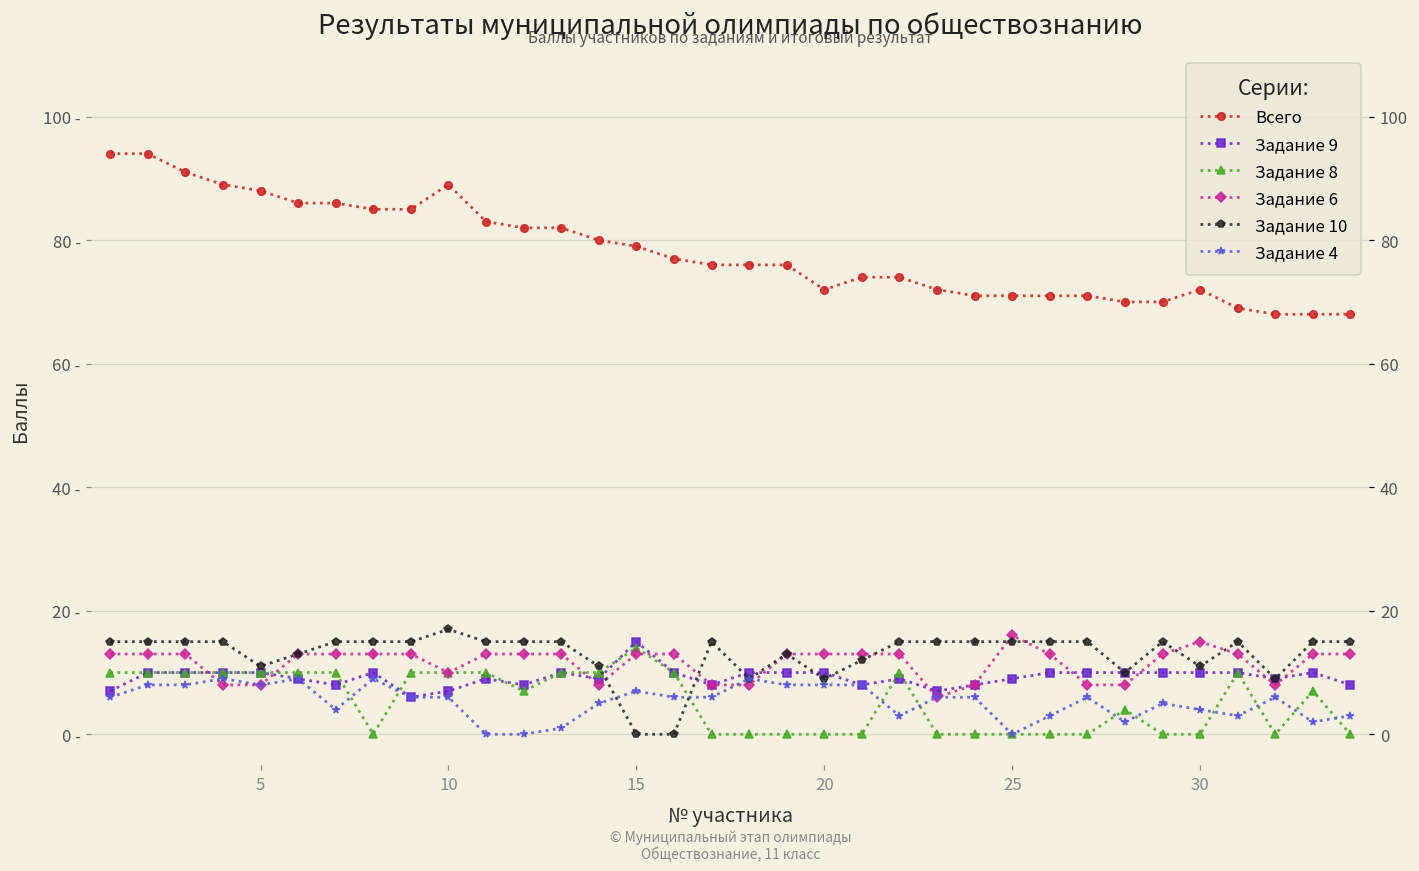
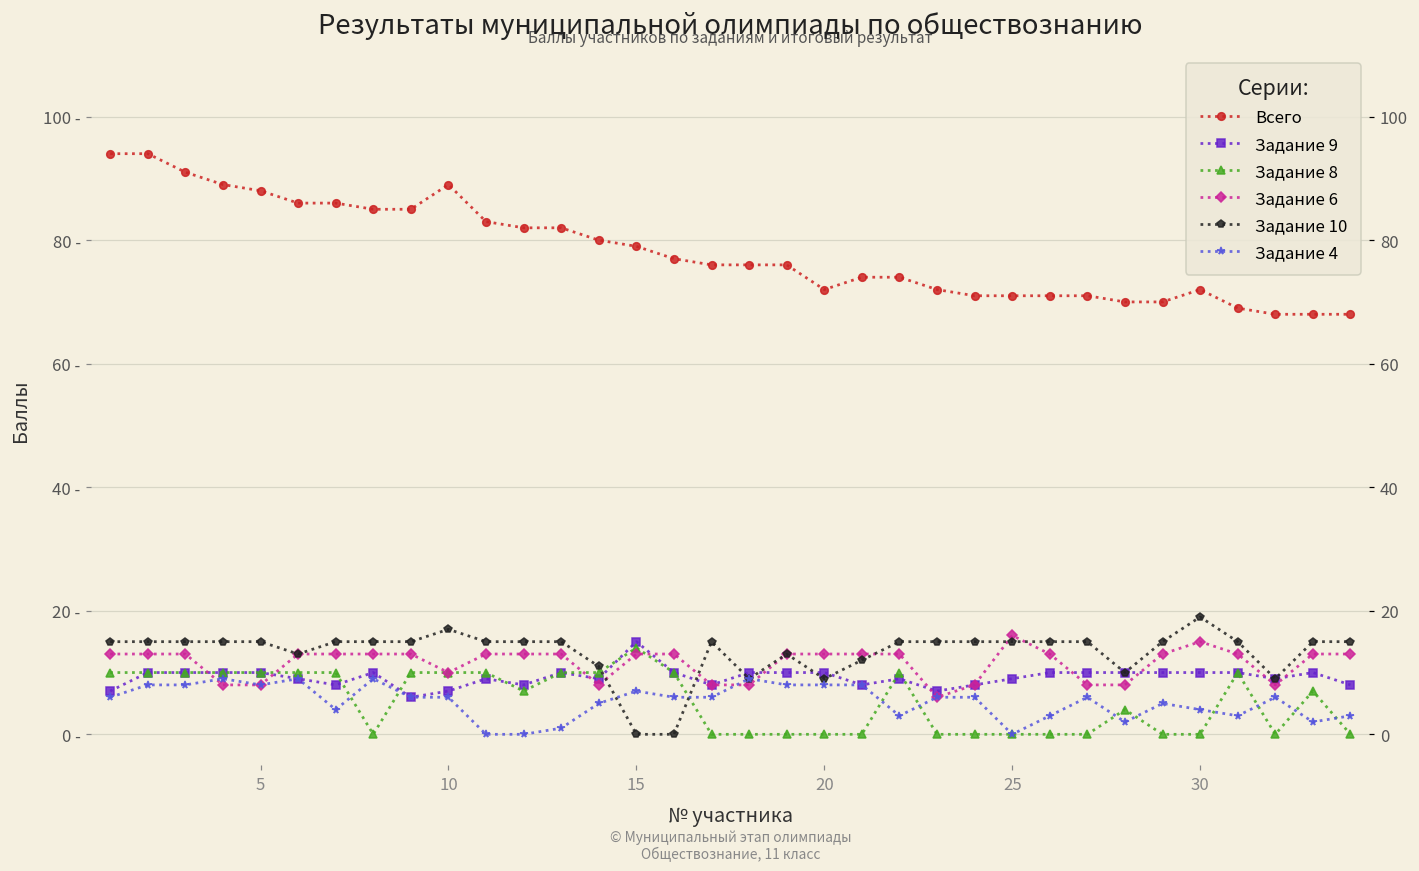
Задание 10, 5: 11 - -> 15 -
Задание 10, 30: 11 - -> 19 -
